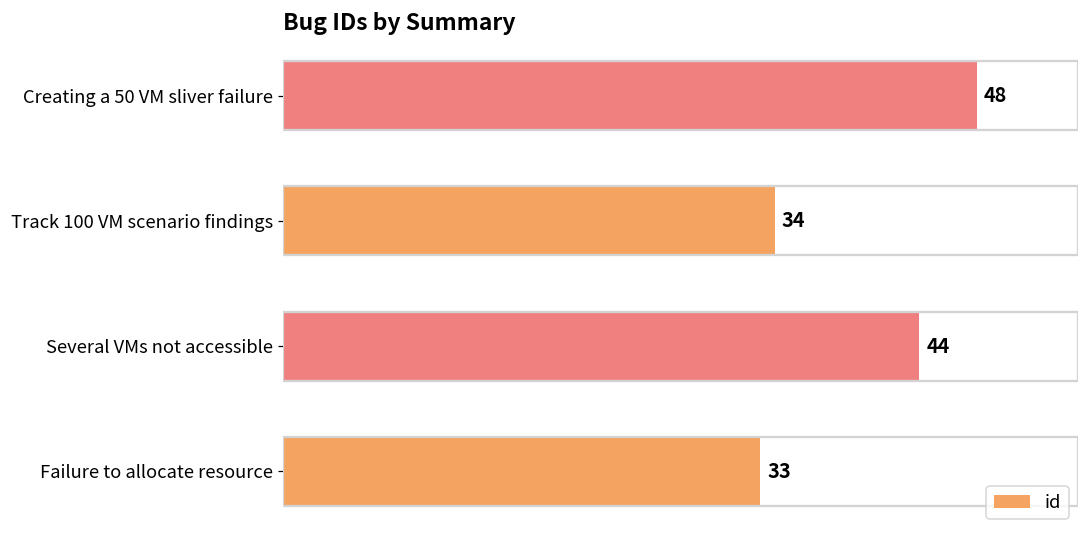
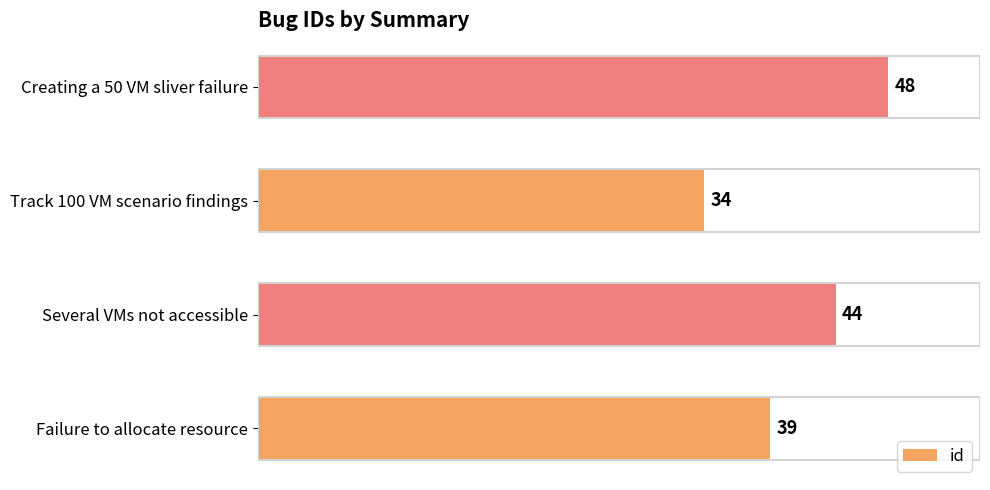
Failure to allocate resource: 33 -> 39
